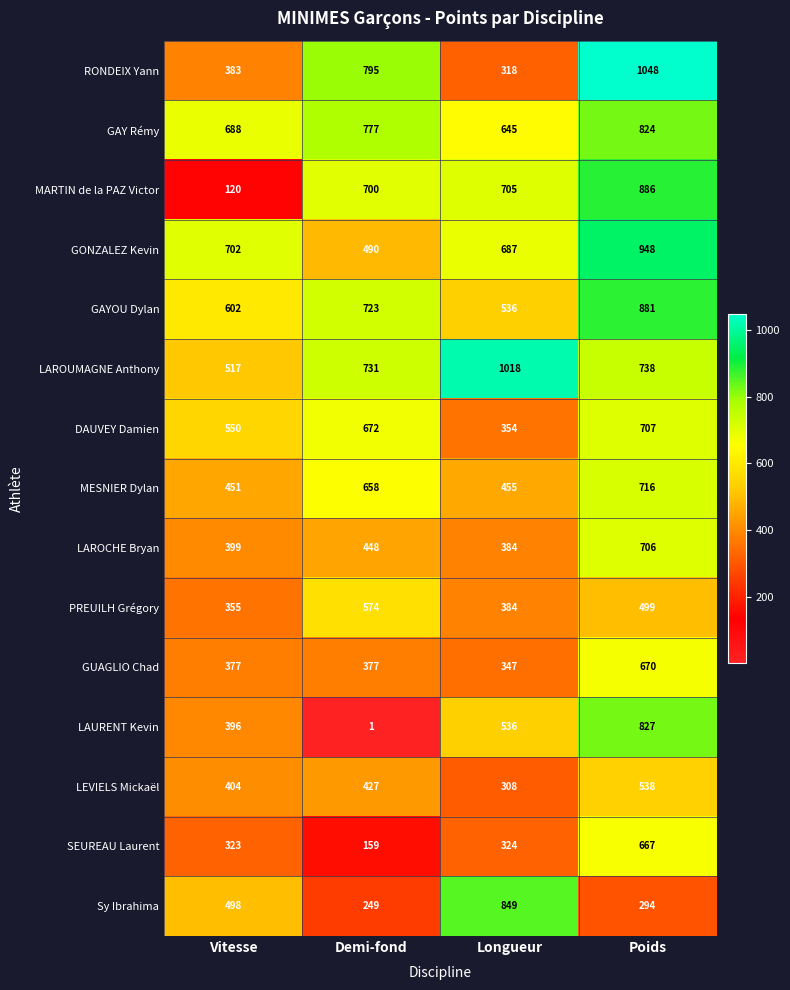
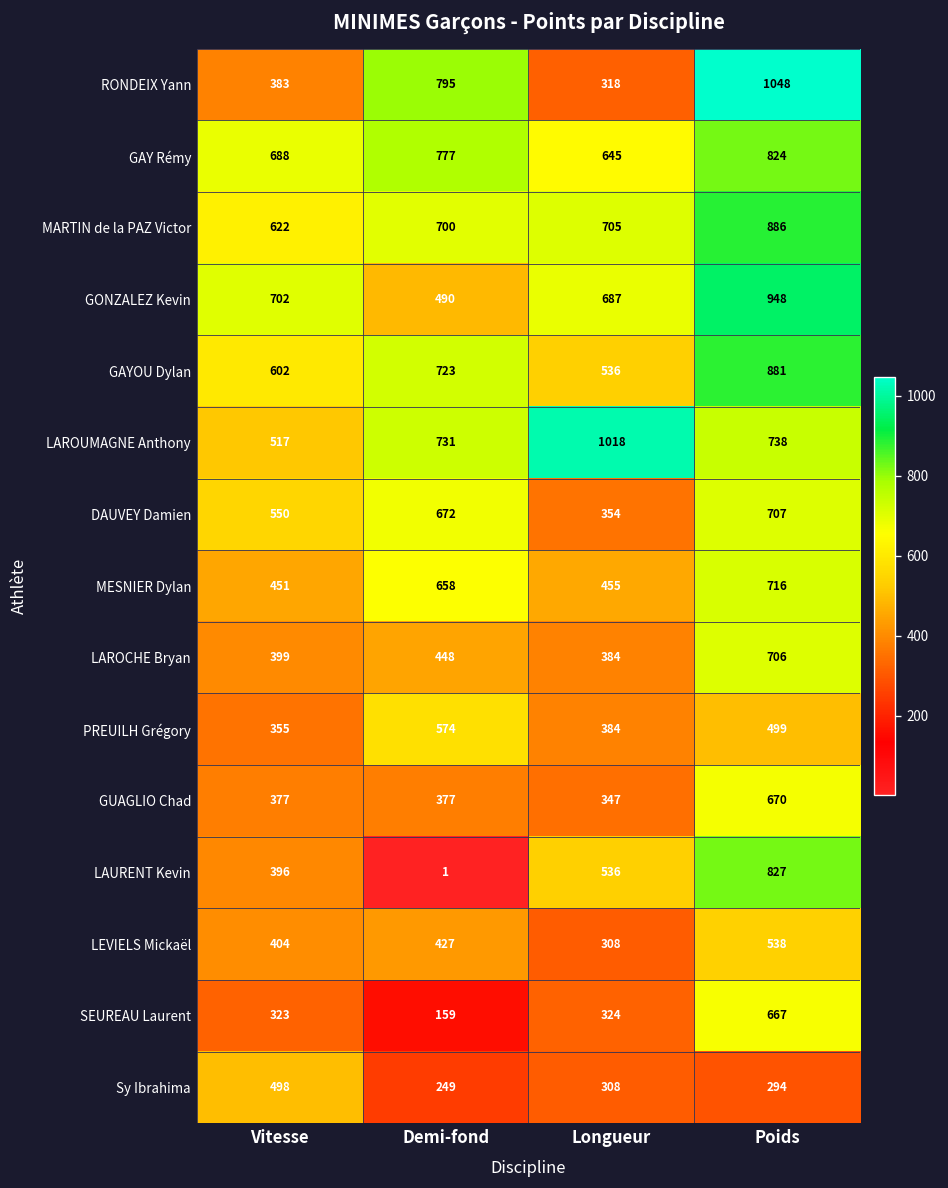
MARTIN de la PAZ Victor, Vitesse: 120 -> 622
Sy Ibrahima, Longueur: 849 -> 308
